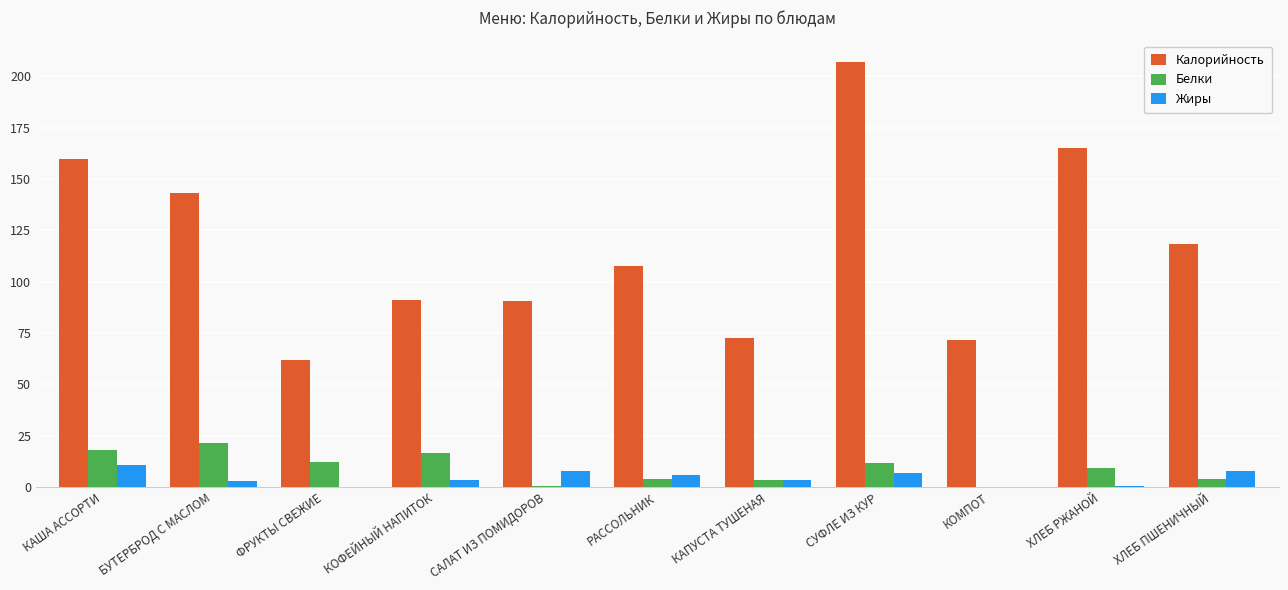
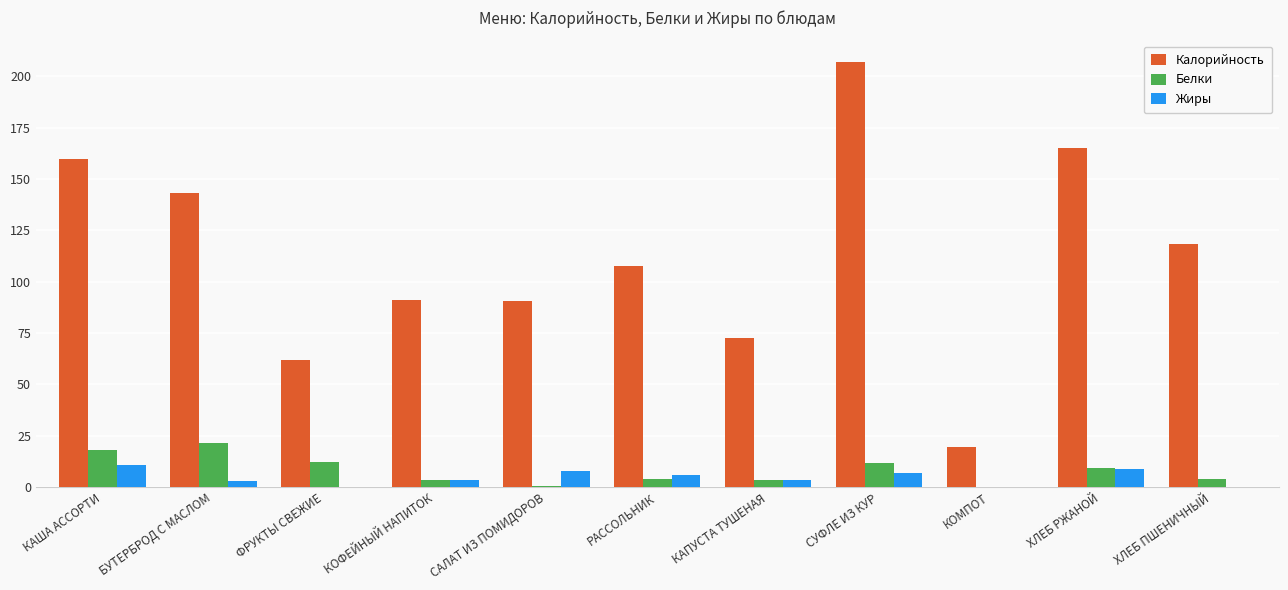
Белки, КОФЕЙНЫЙ НАПИТОК: 17 -> 3
Калорийность, КОМПОТ: 72 -> 19
Жиры, ХЛЕБ РЖАНОЙ: 1 -> 9
Жиры, ХЛЕБ ПШЕНИЧНЫЙ: 8 -> 0
